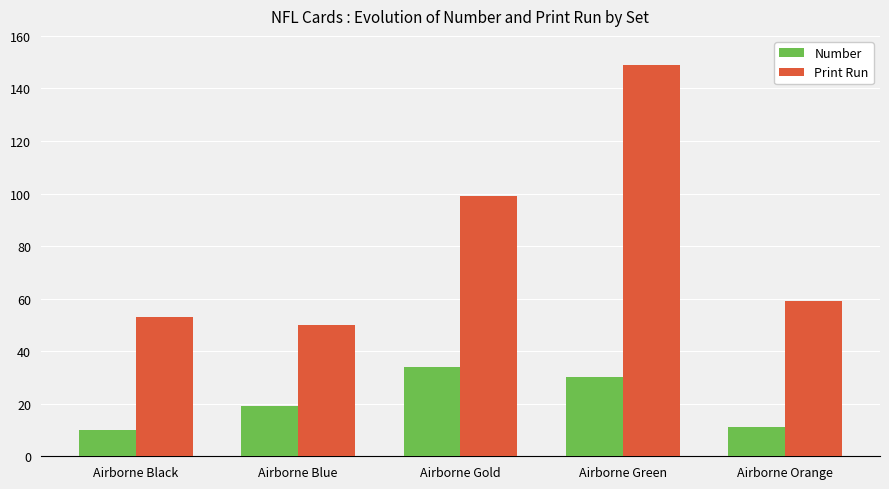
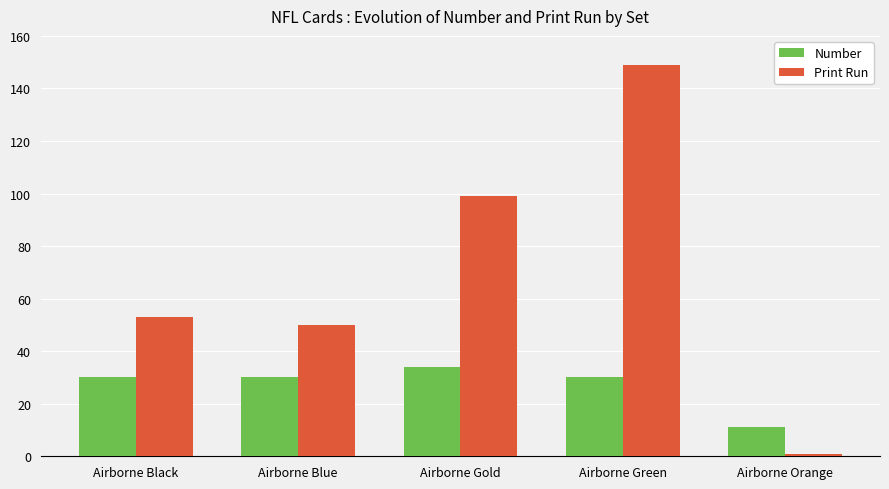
Number, Airborne Black: 10 -> 30
Number, Airborne Blue: 19 -> 30
Print Run, Airborne Orange: 59 -> 1
